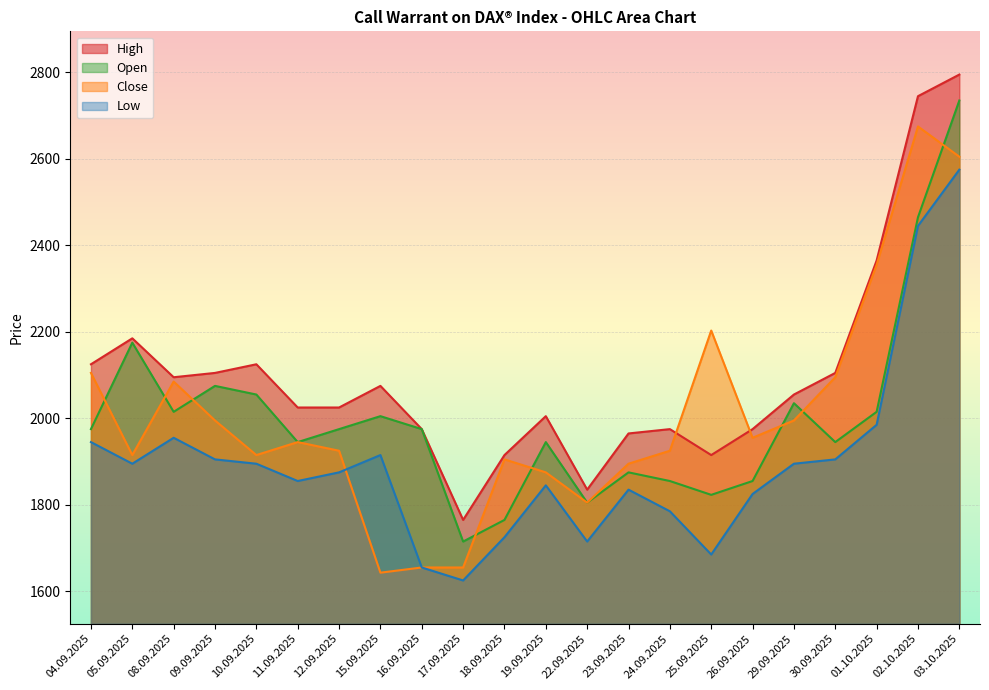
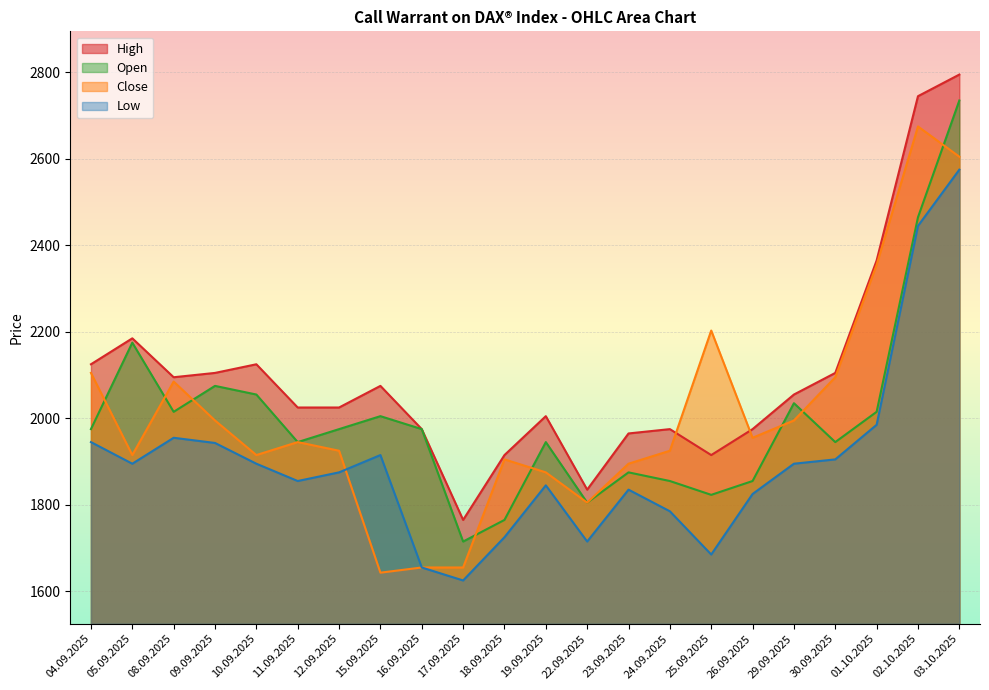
Low, 09.09.2025: 1910 -> 1940
